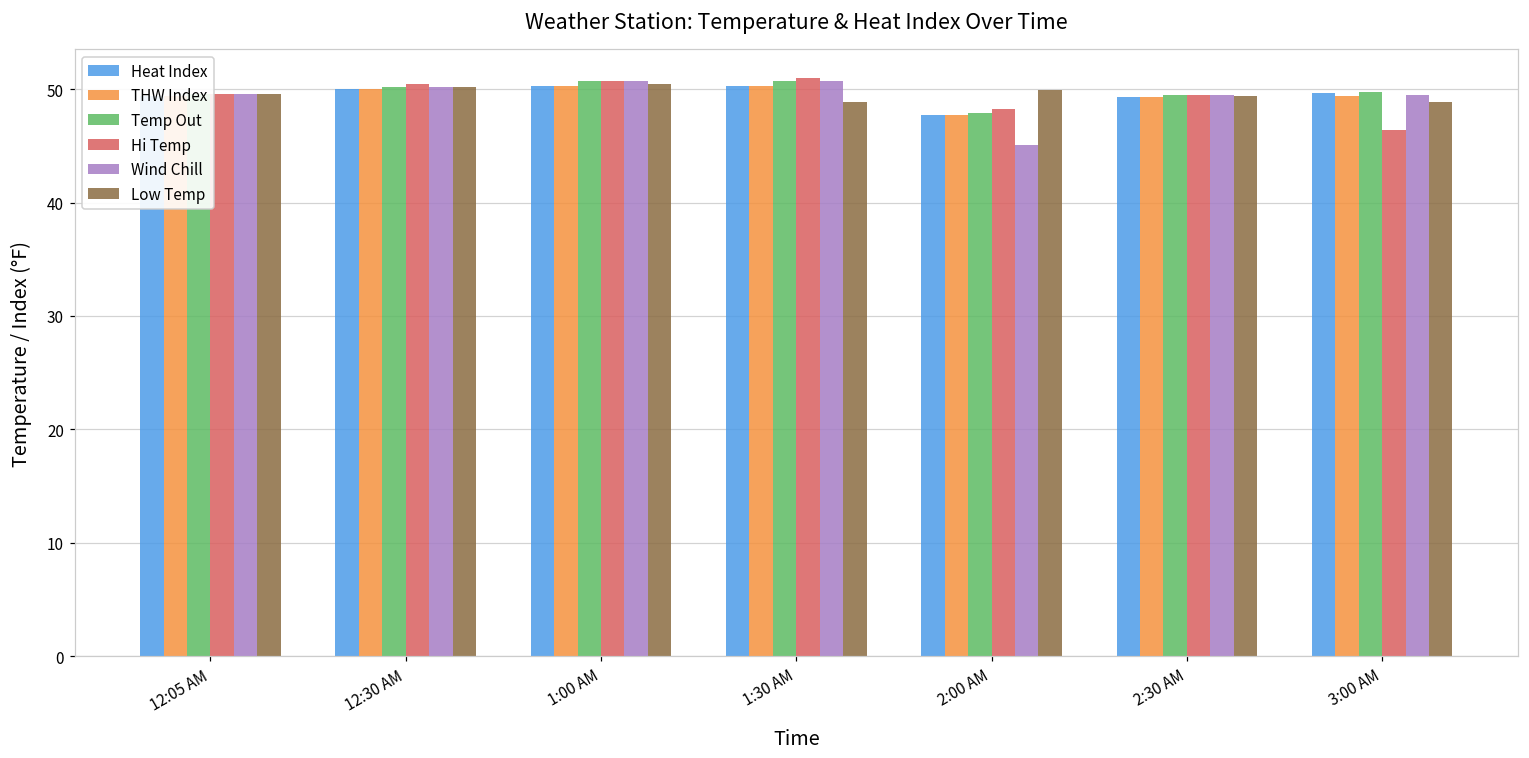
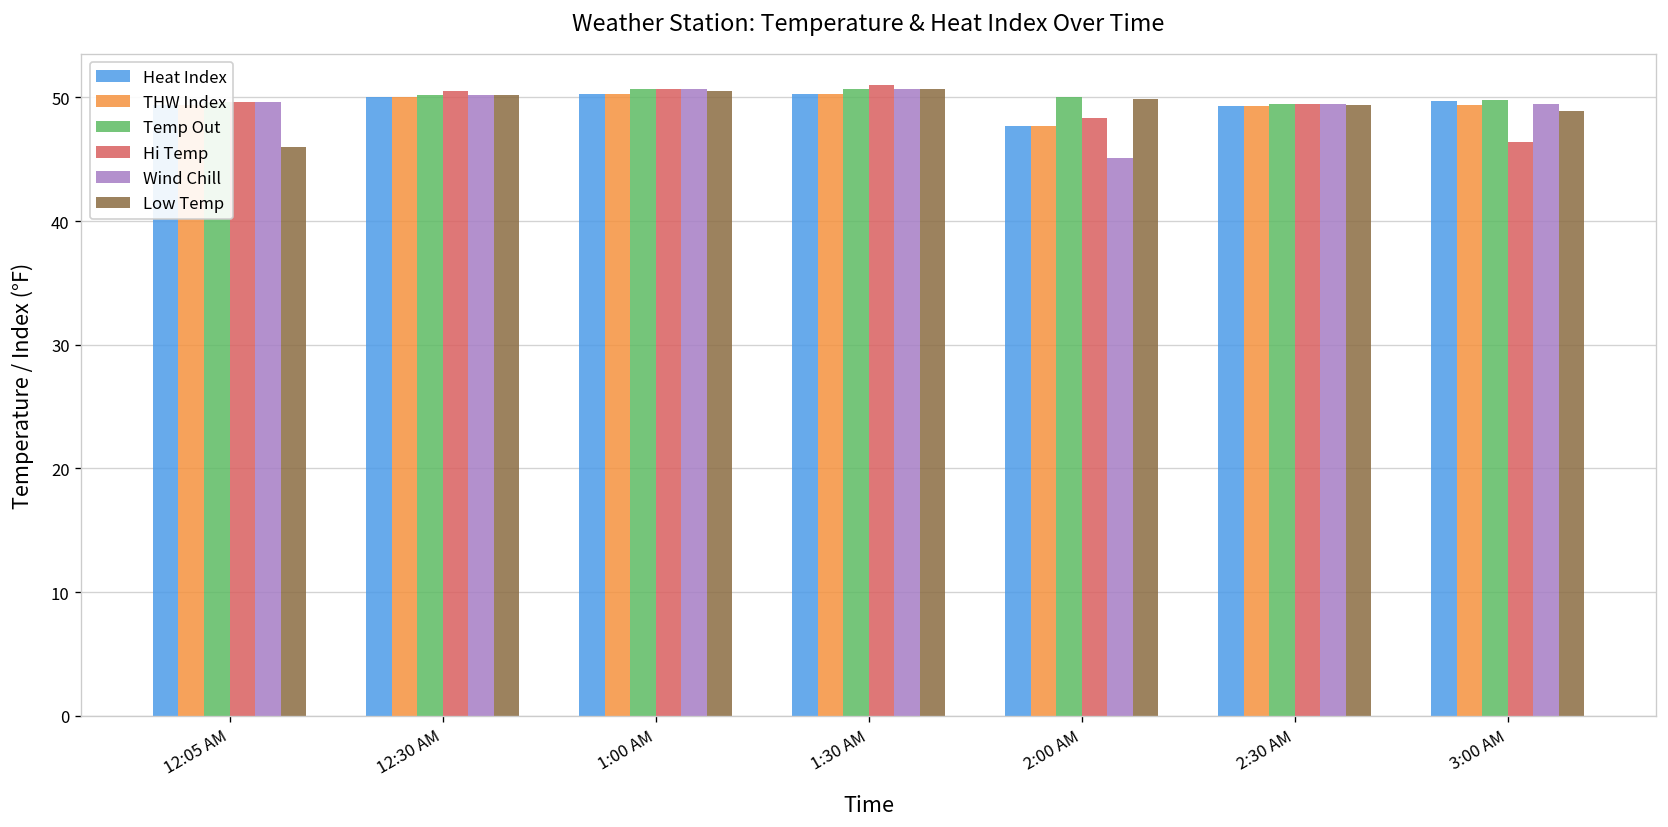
Low Temp, 12:05 AM: 49.6 -> 46.0
Low Temp, 1:30 AM: 48.9 -> 50.7
Temp Out, 2:00 AM: 47.9 -> 50.0
